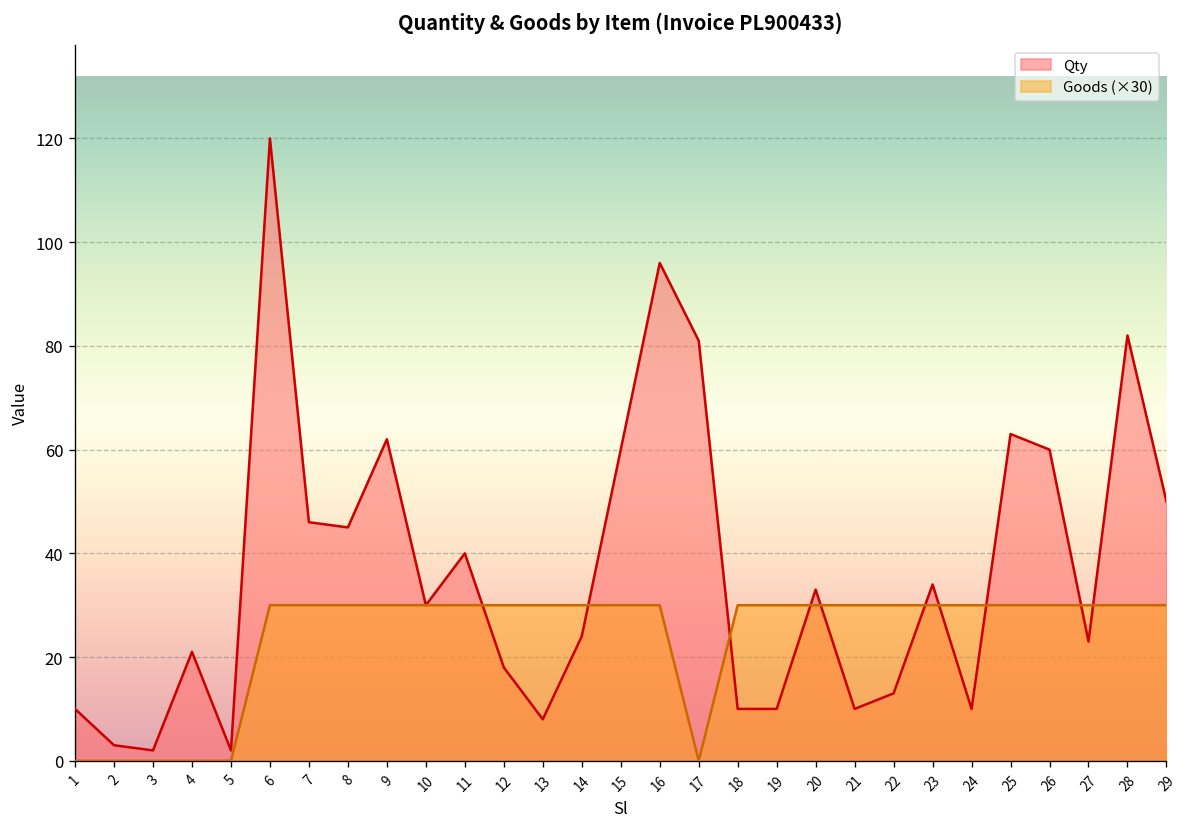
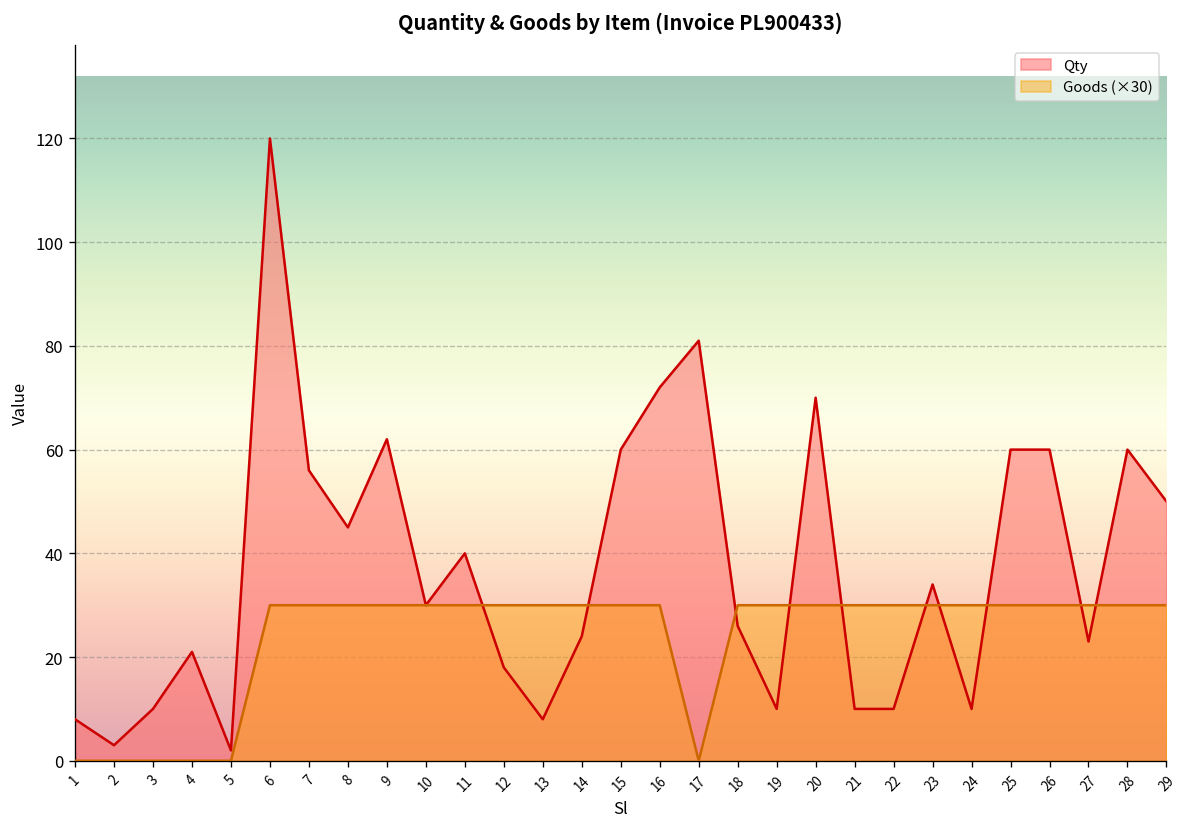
Qty, 1: 10 -> 8
Qty, 3: 2 -> 10
Qty, 7: 46 -> 56
Qty, 16: 96 -> 72
Qty, 18: 10 -> 26
Qty, 20: 33 -> 70
Qty, 22: 13 -> 10
Qty, 25: 63 -> 60
Qty, 28: 82 -> 60
